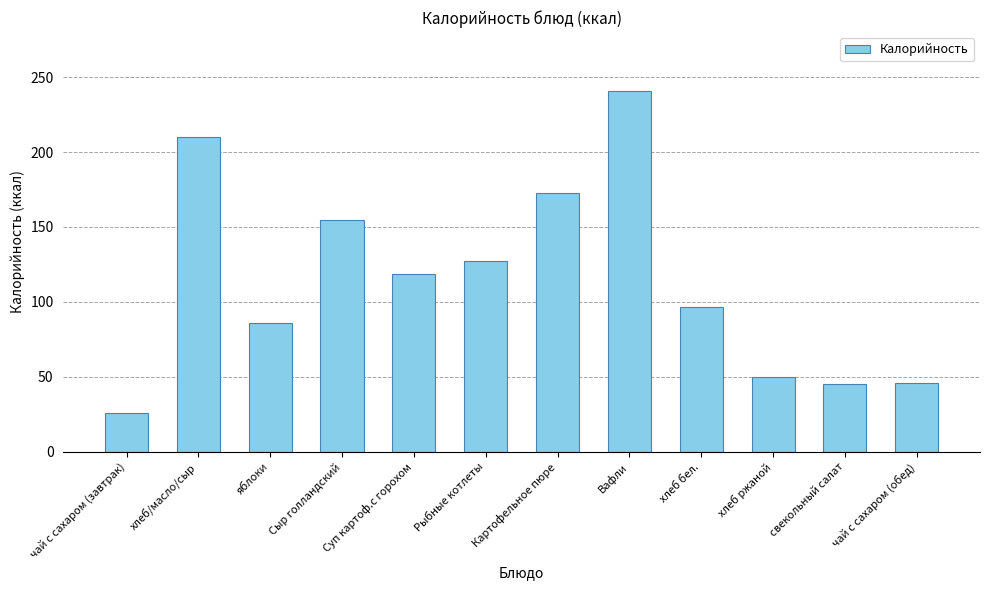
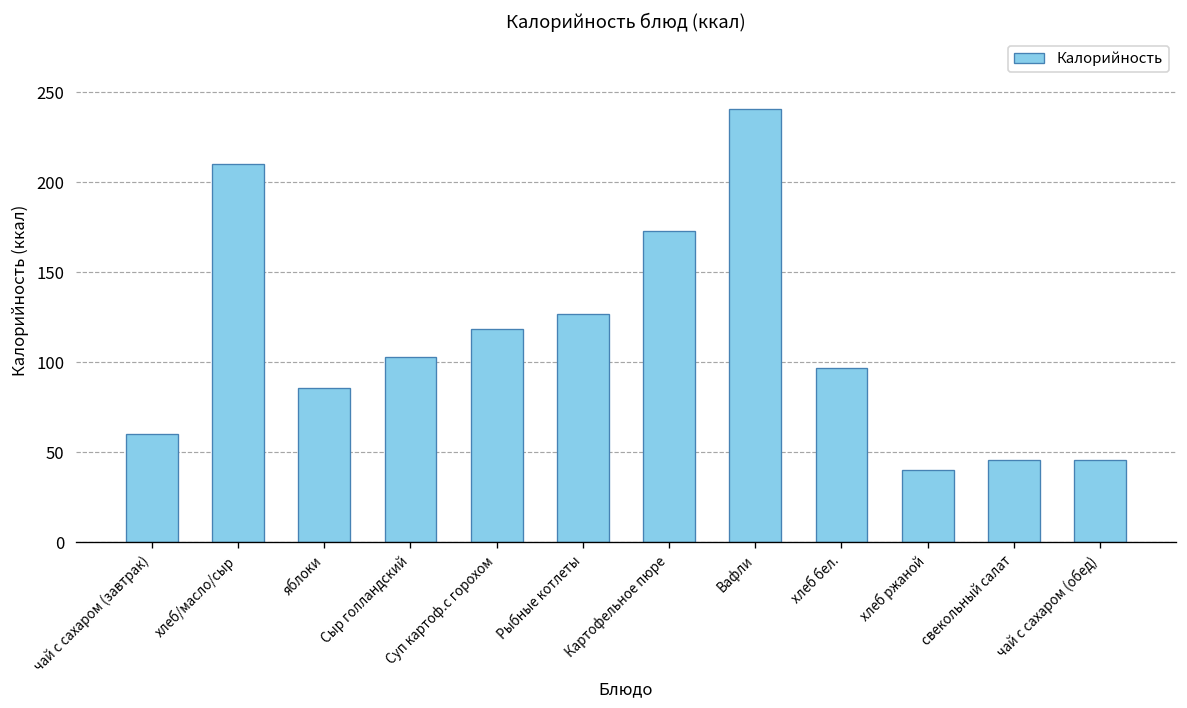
чай с сахаром (завтрак): 26 -> 60
Сыр голландский: 155 -> 103
хлеб ржаной: 50 -> 40
